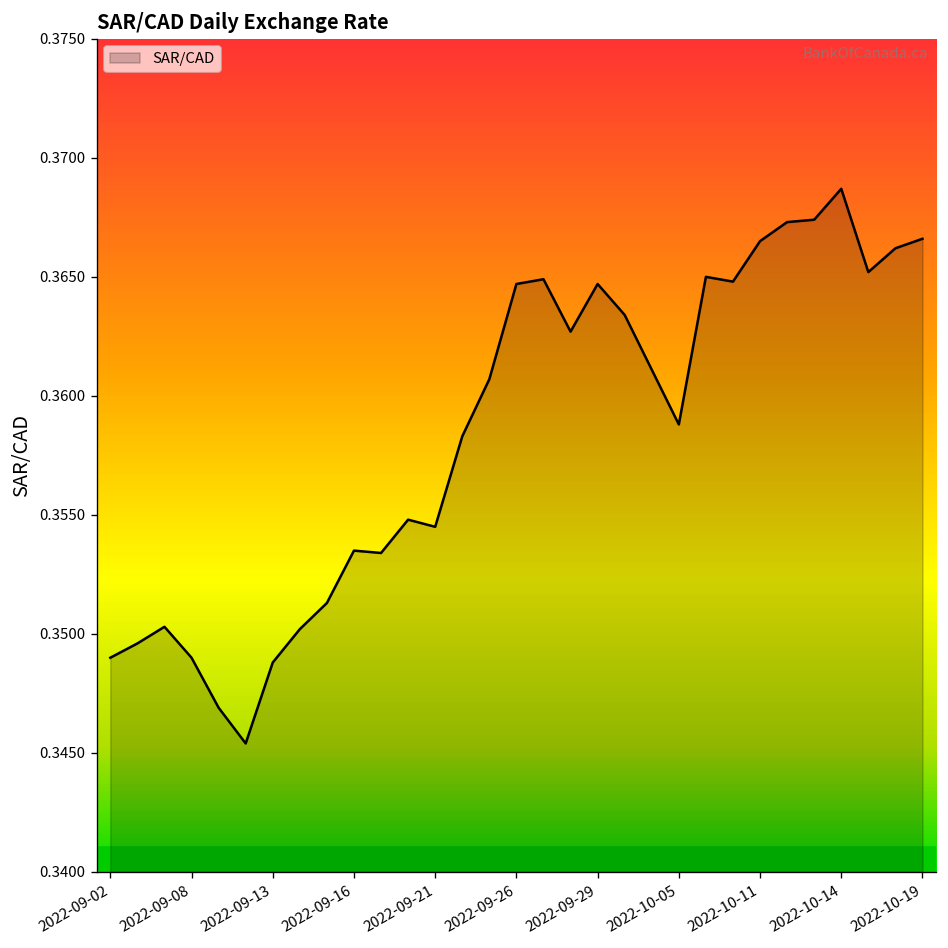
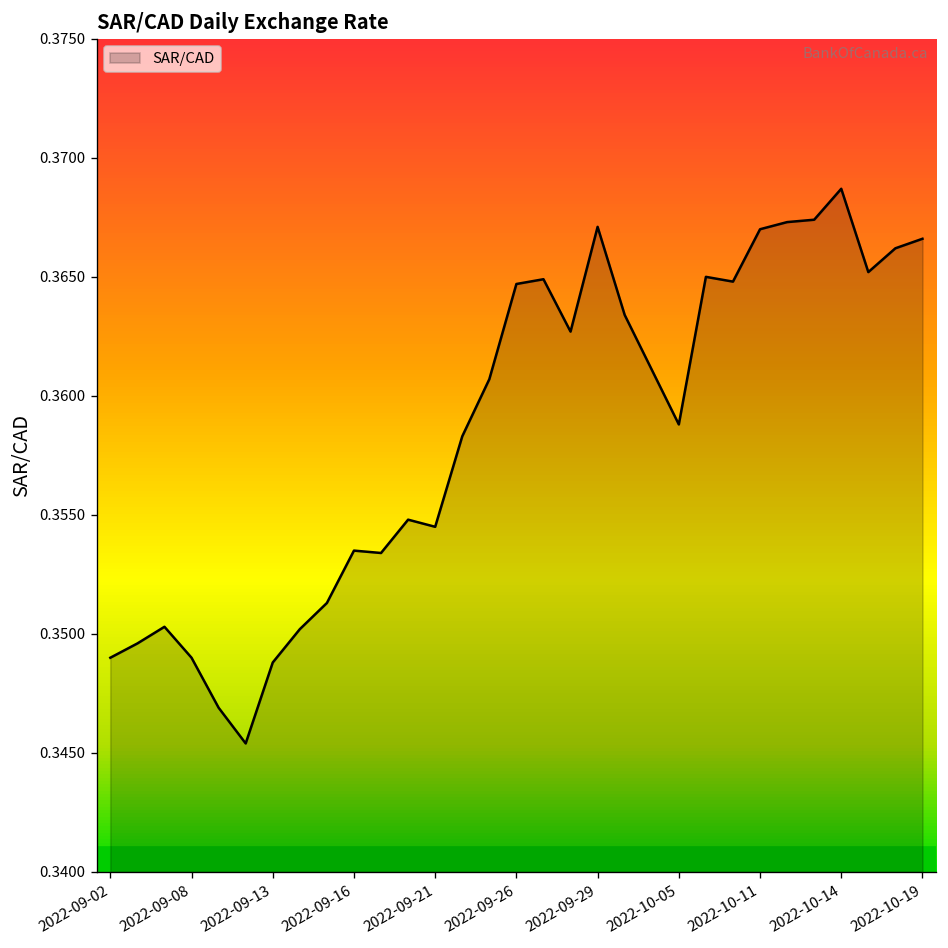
2022-09-29: 0.3647 -> 0.3671
2022-10-11: 0.3665 -> 0.3670
